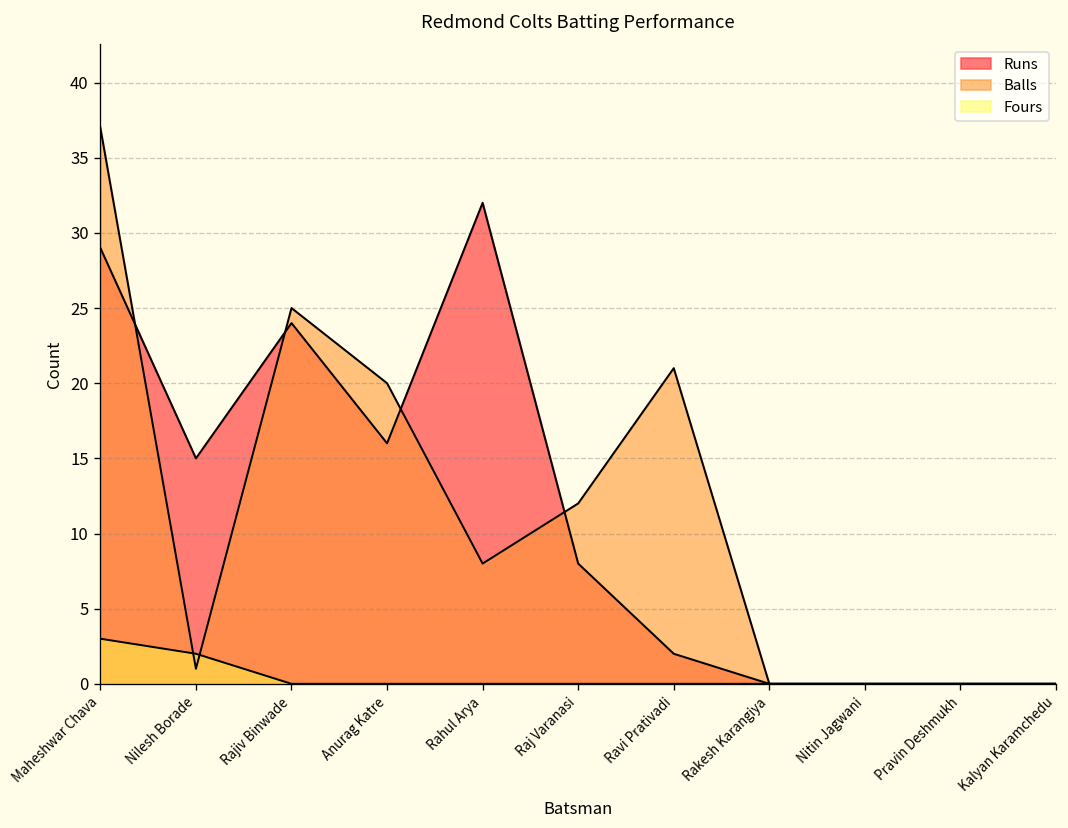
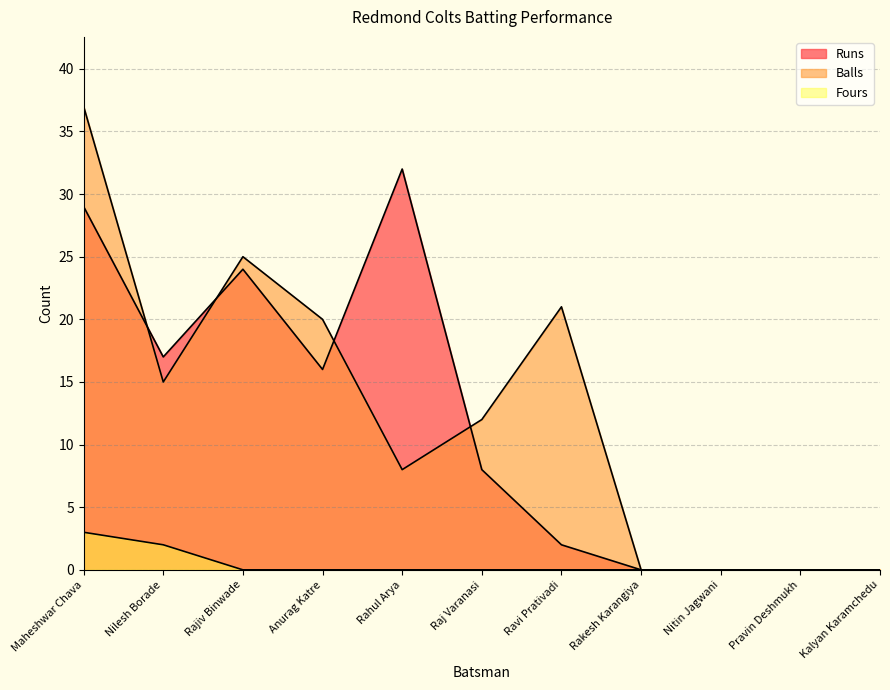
Runs, Nilesh Borade: 15 -> 17
Balls, Nilesh Borade: 1 -> 15
